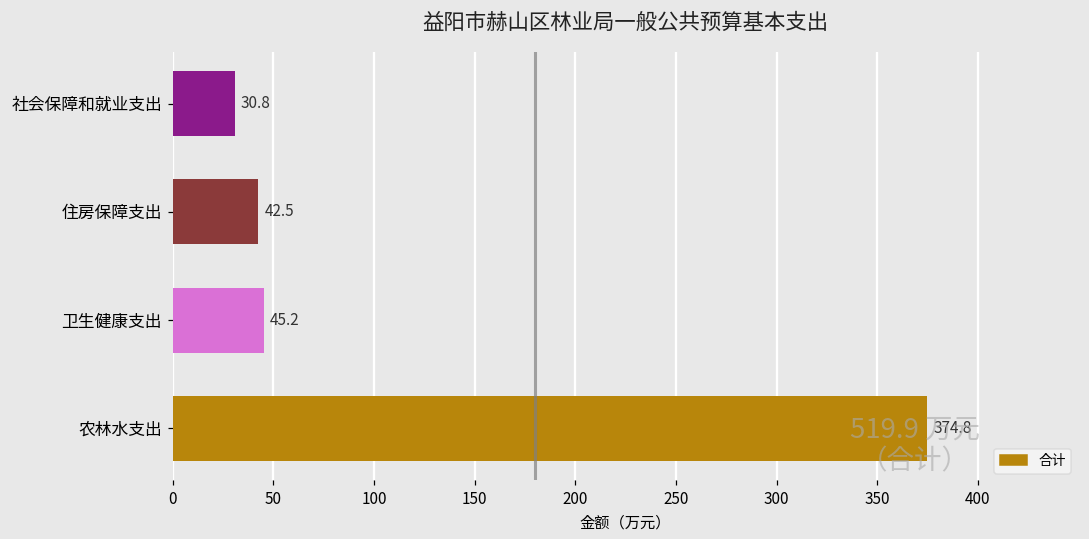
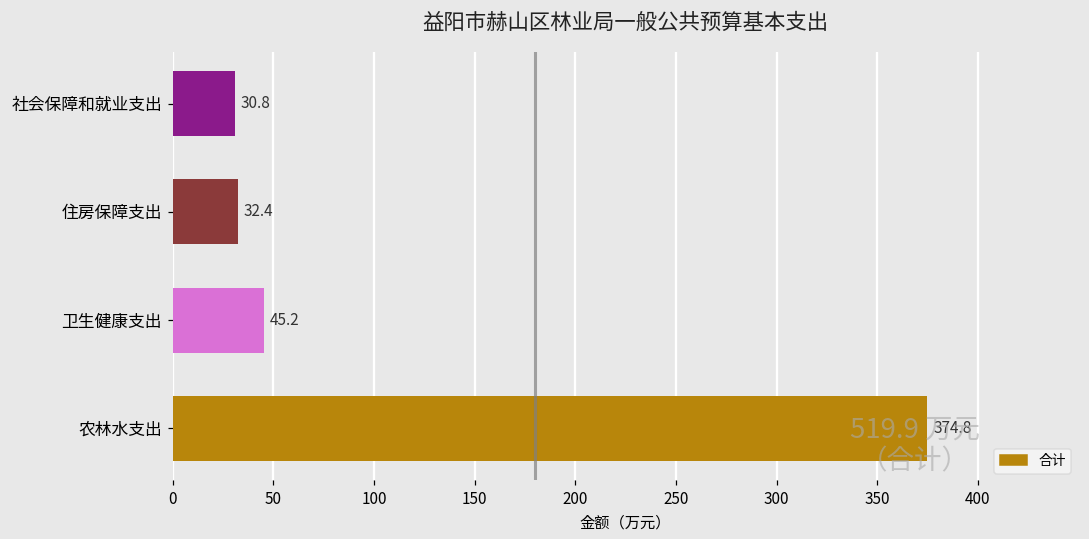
住房保障支出: 42.5 -> 32.4
